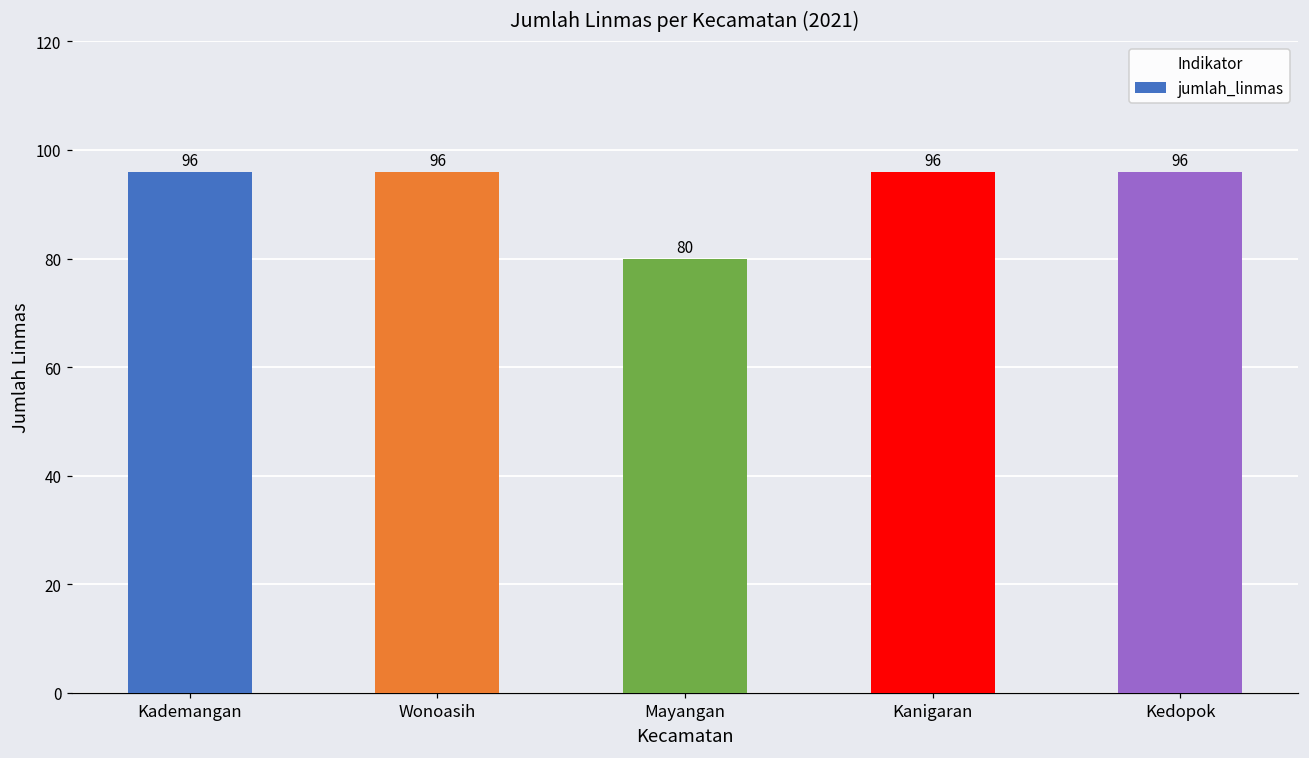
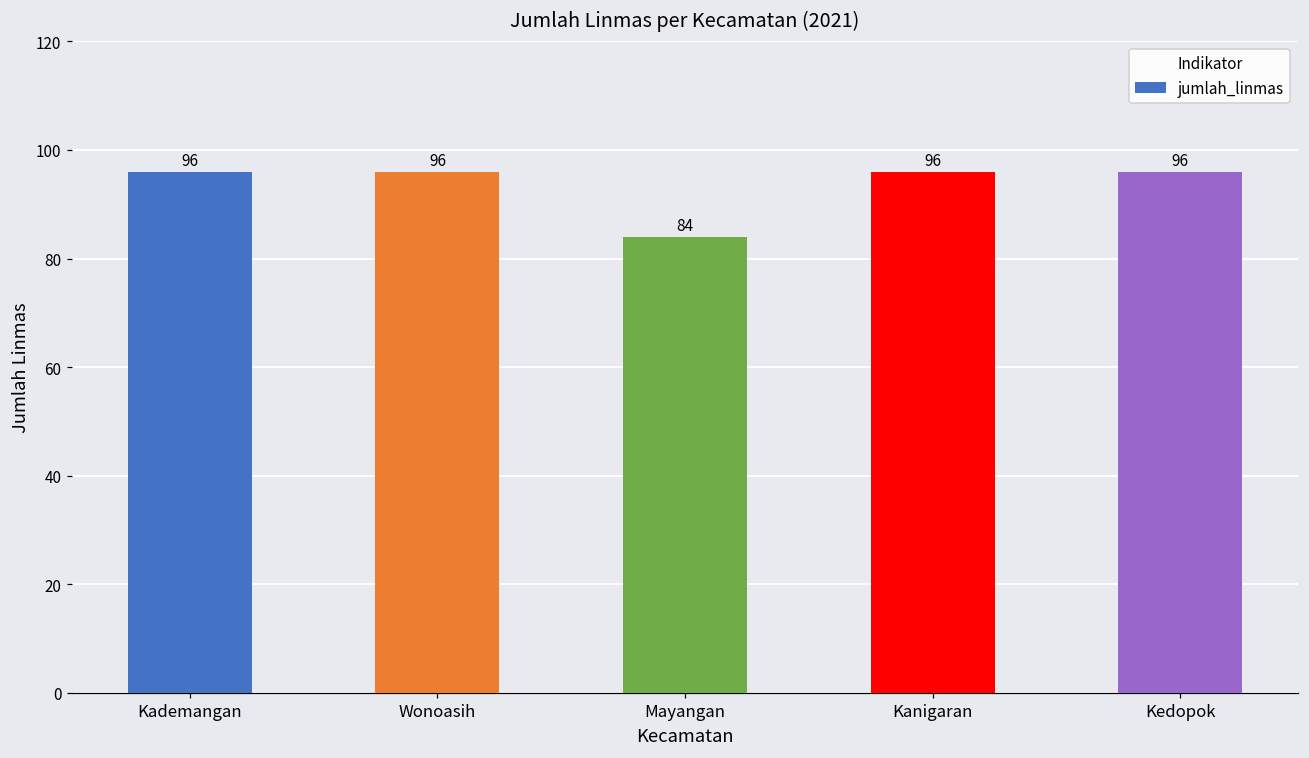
Mayangan: 80 -> 84
